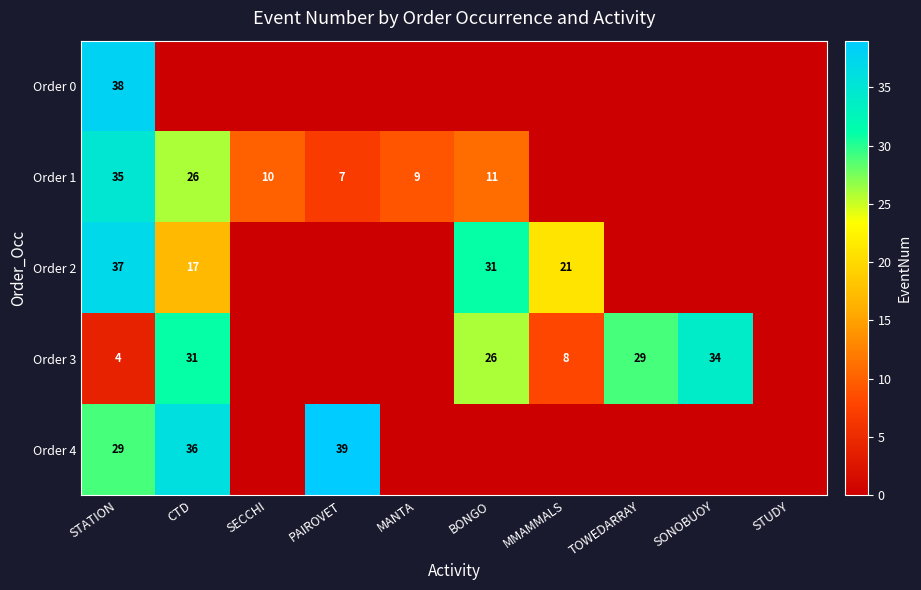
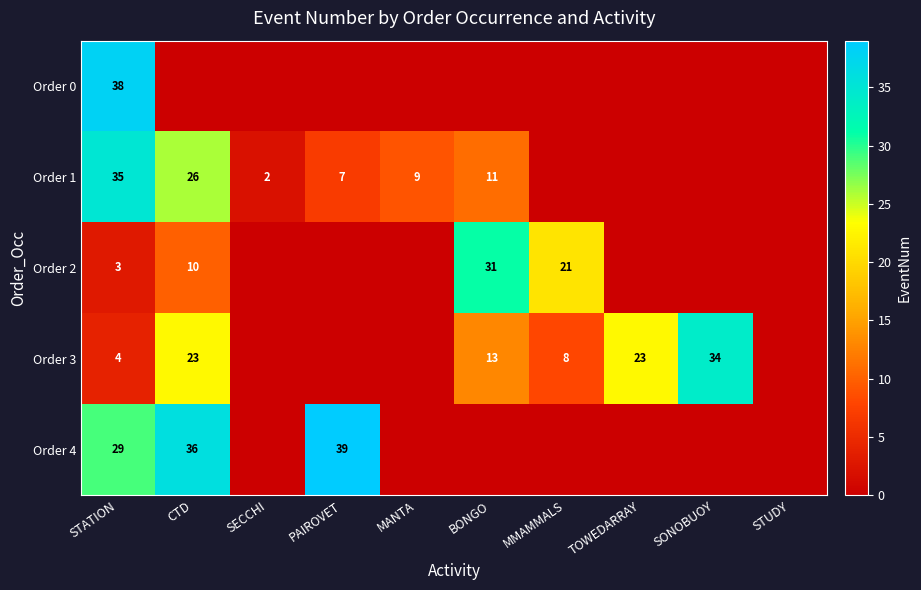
Order 1, SECCHI: 10 -> 2
Order 2, STATION: 37 -> 3
Order 2, CTD: 17 -> 10
Order 3, CTD: 31 -> 23
Order 3, BONGO: 26 -> 13
Order 3, TOWEDARRAY: 29 -> 23
